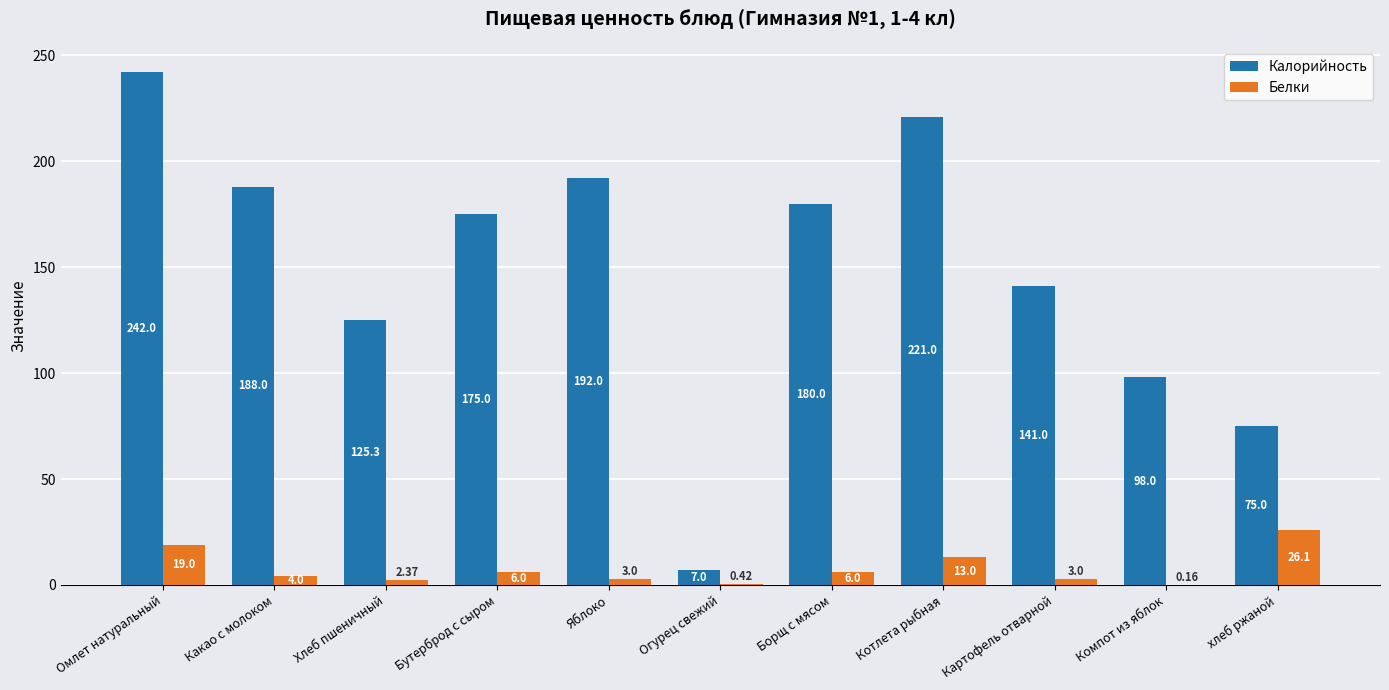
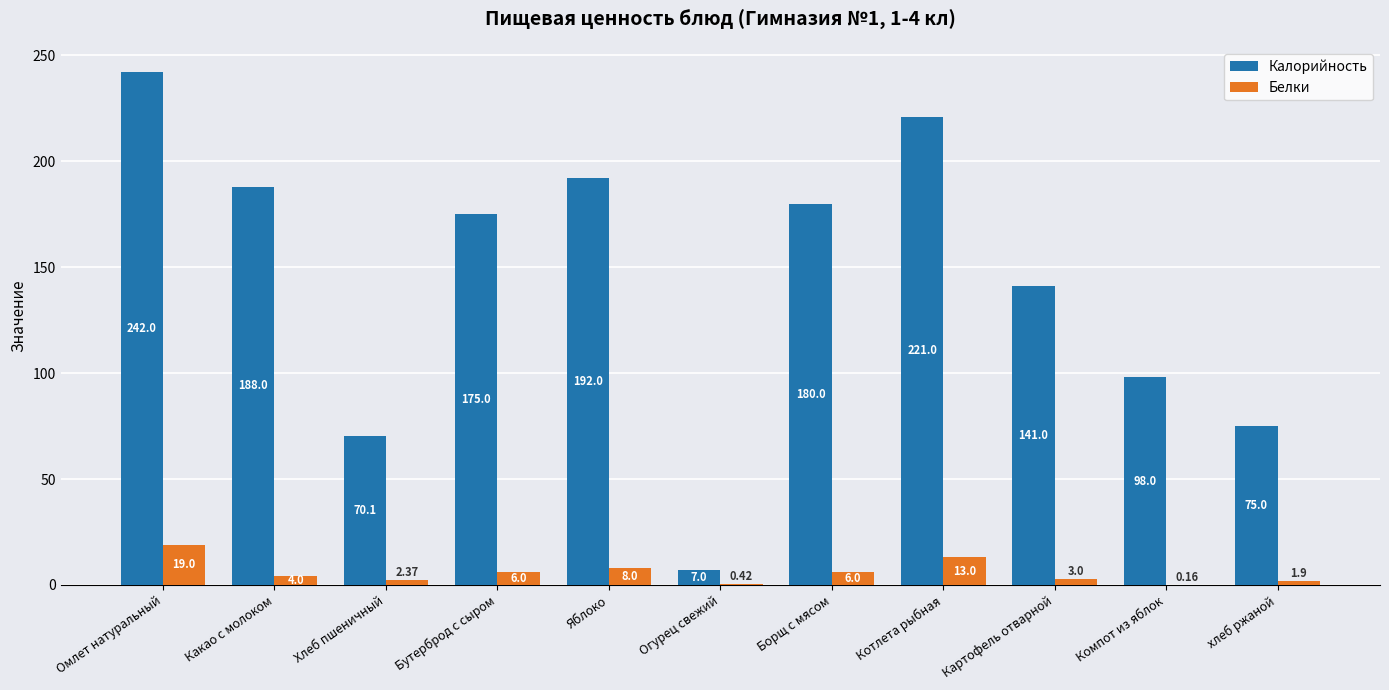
Калорийность, Хлеб пшеничный: 125.3 -> 70.1
Белки, Яблоко: 3.0 -> 8.0
Белки, хлеб ржаной: 26.1 -> 1.9
